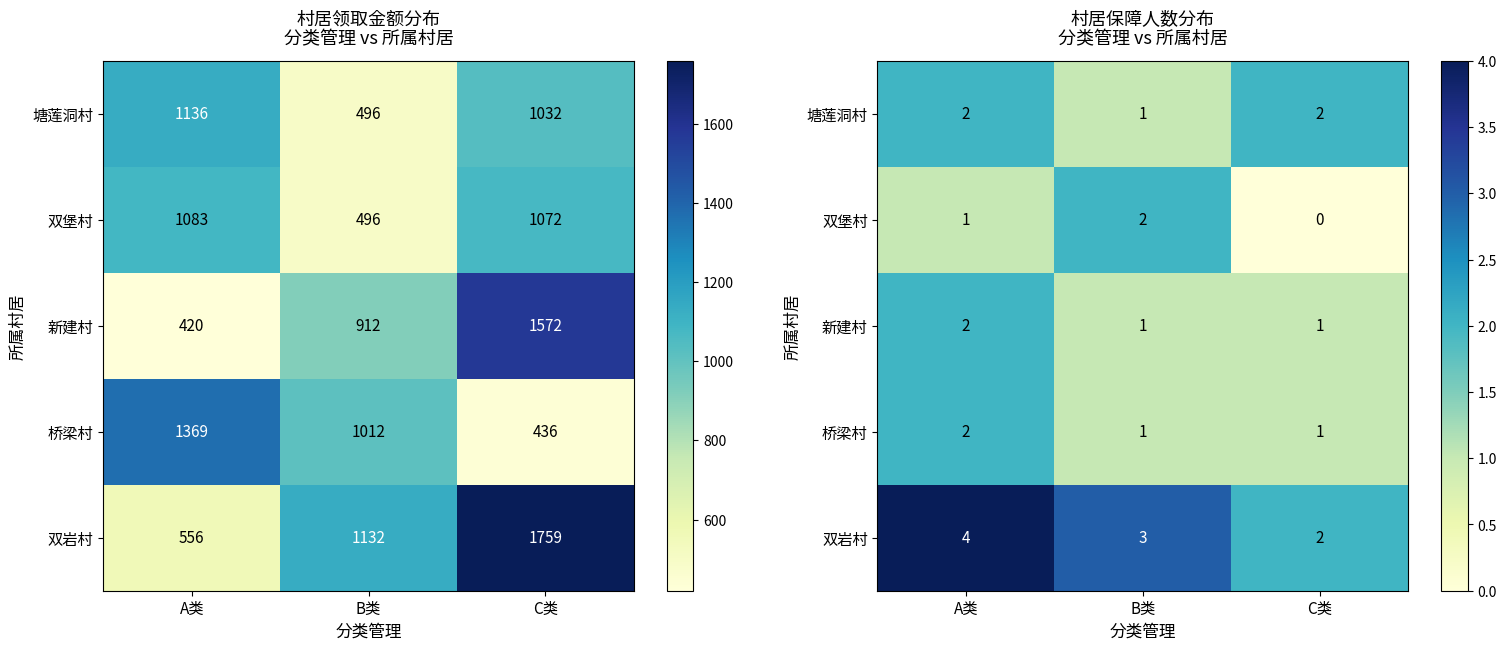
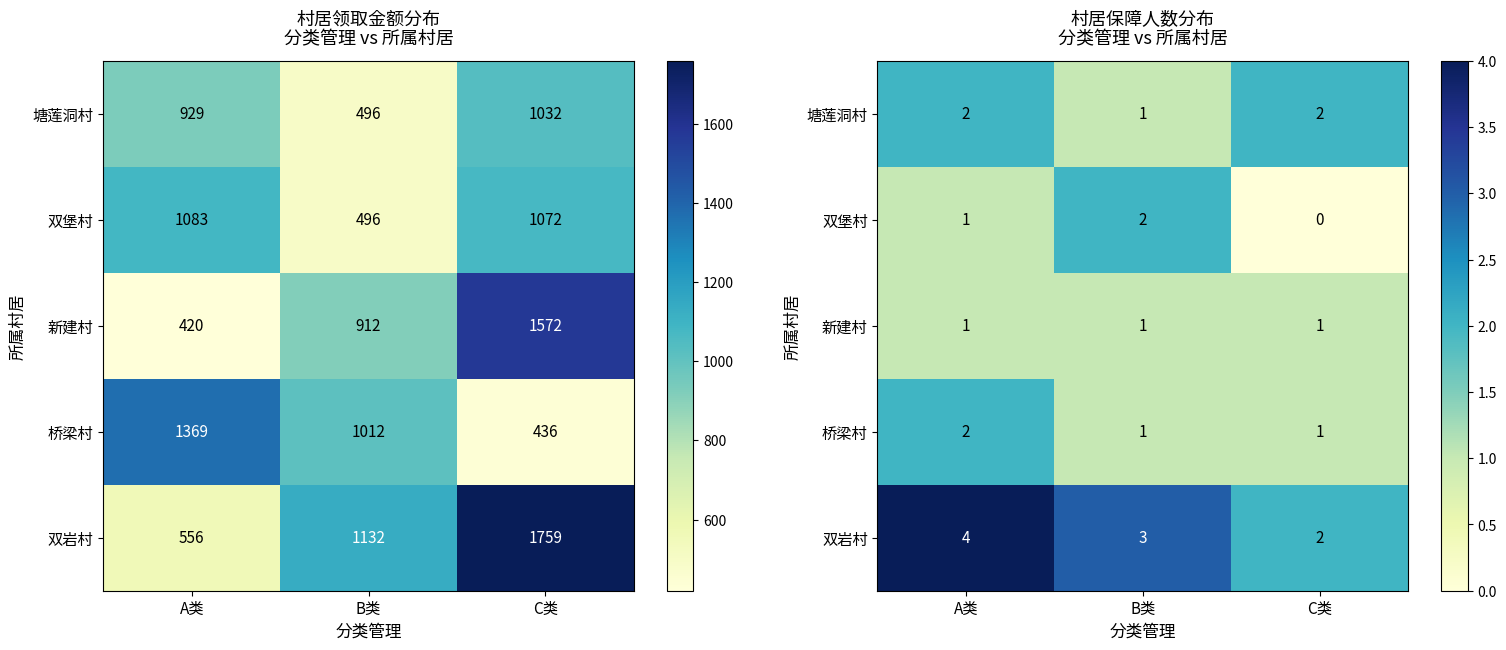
村居领取金额分布 分类管理 vs 所属村居, 塘莲洞村, A类: 1136 -> 929
村居保障人数分布 分类管理 vs 所属村居, 新建村, A类: 2 -> 1
